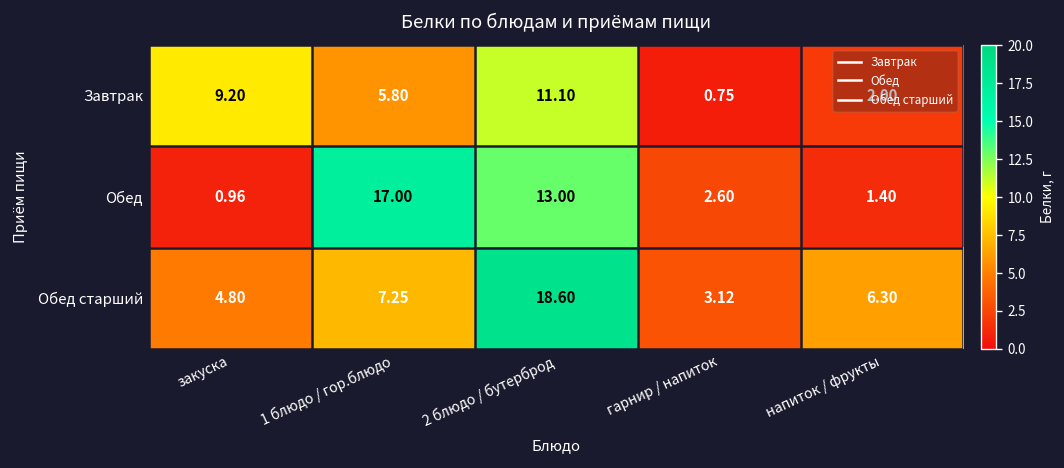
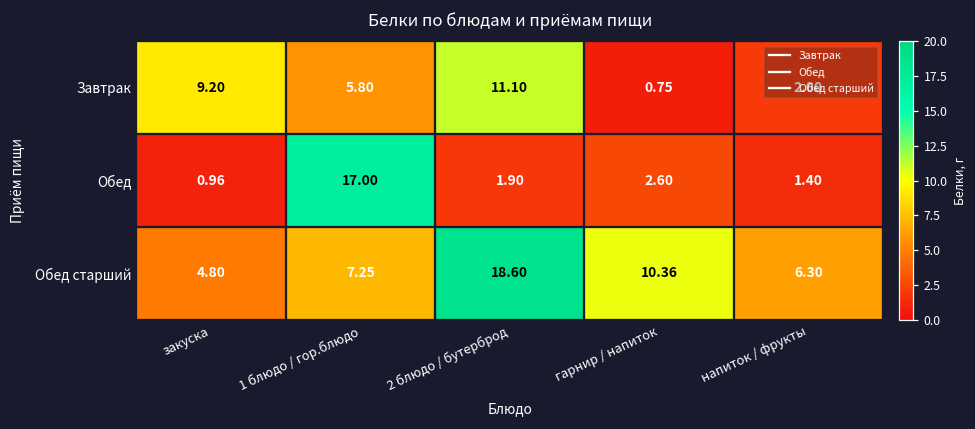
Обед, 2 блюдо / бутерброд: 13.00 -> 1.90
Обед старший, гарнир / напиток: 3.12 -> 10.36
